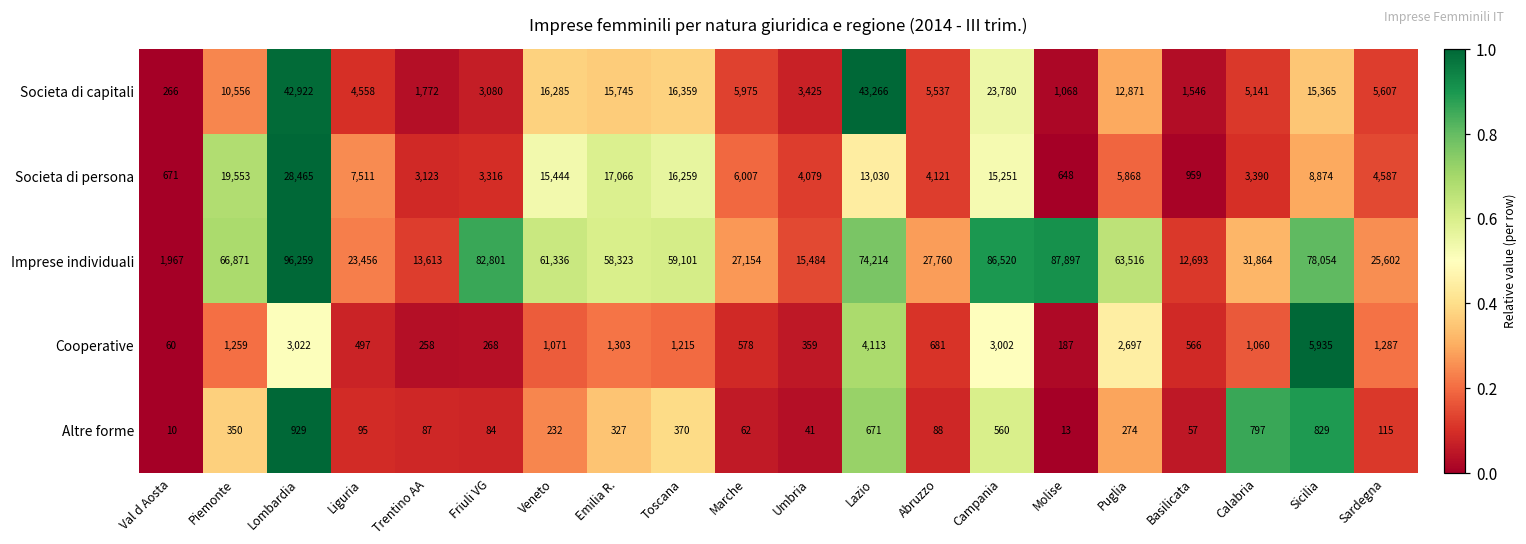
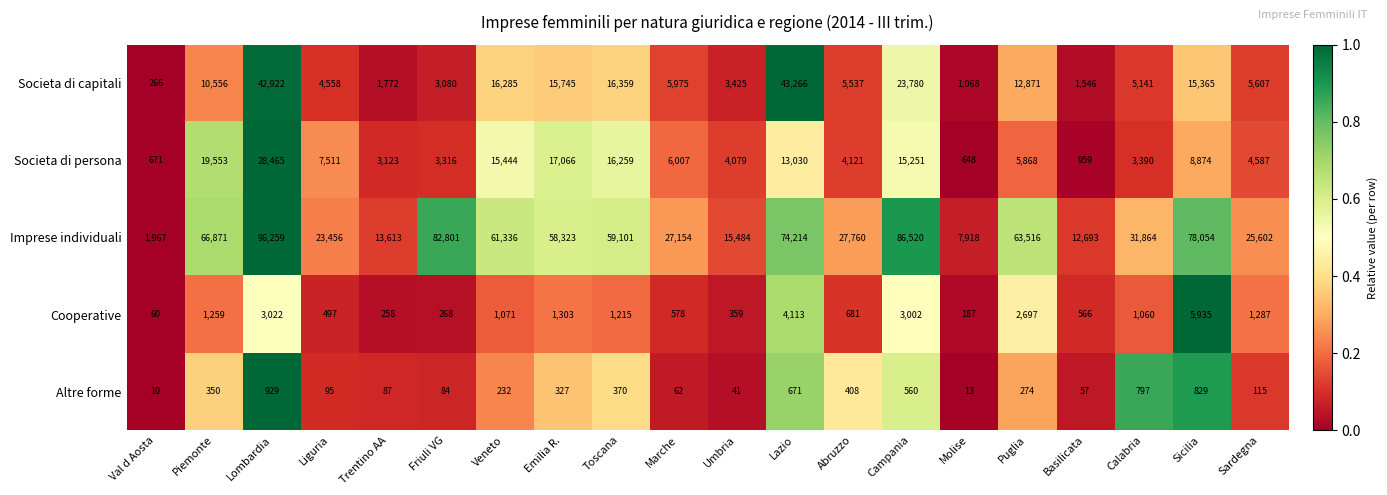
Imprese individuali, Molise: 87,897 -> 7,918
Altre forme, Abruzzo: 88 -> 408
